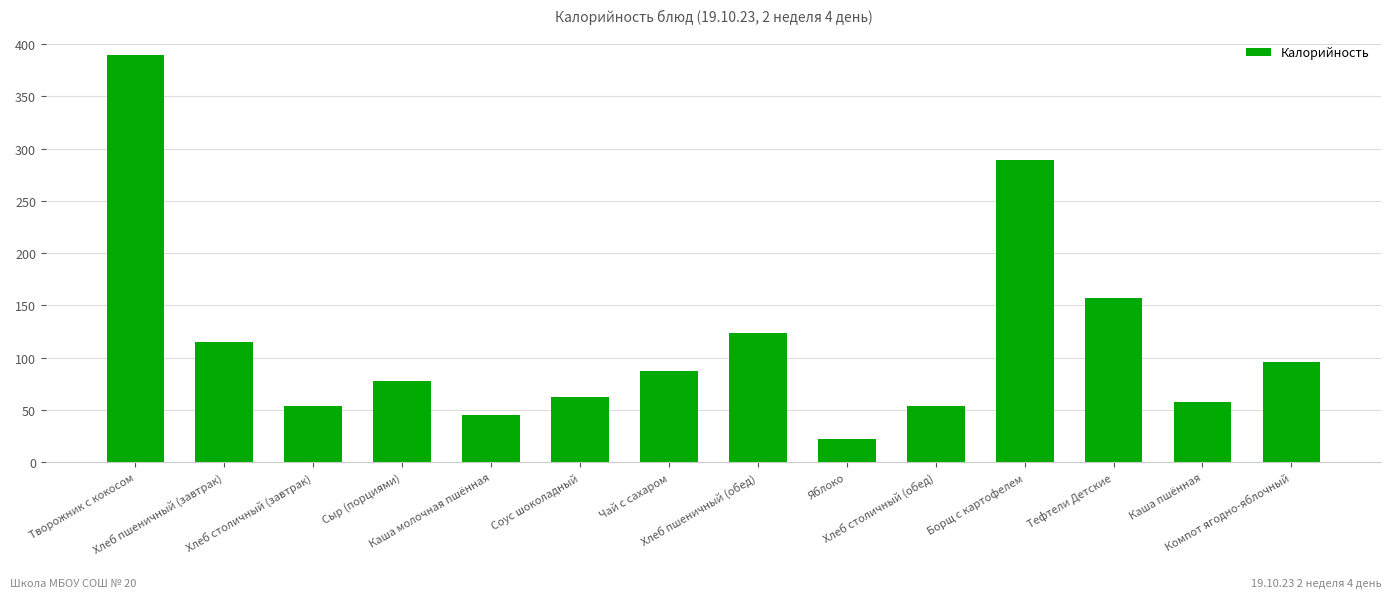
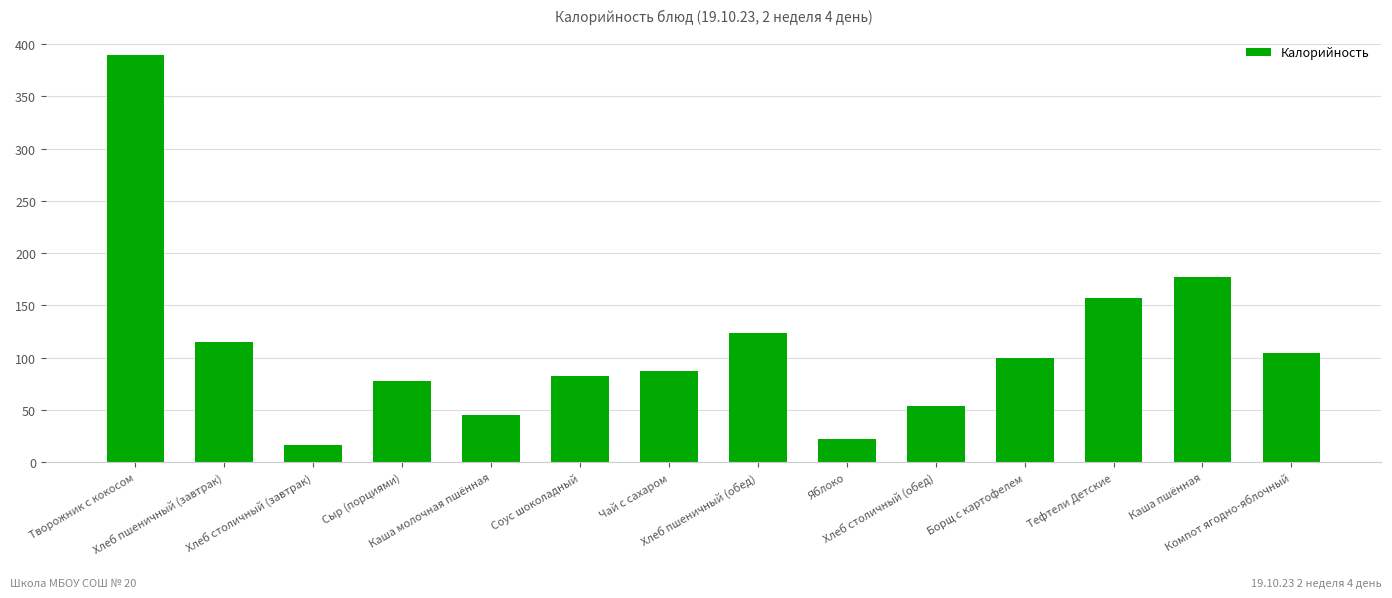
Хлеб столичный (завтрак): 54 -> 16
Соус шоколадный: 63 -> 82
Борщ с картофелем: 289 -> 100
Каша пшённая: 58 -> 178
Компот ягодно-яблочный: 95 -> 104
